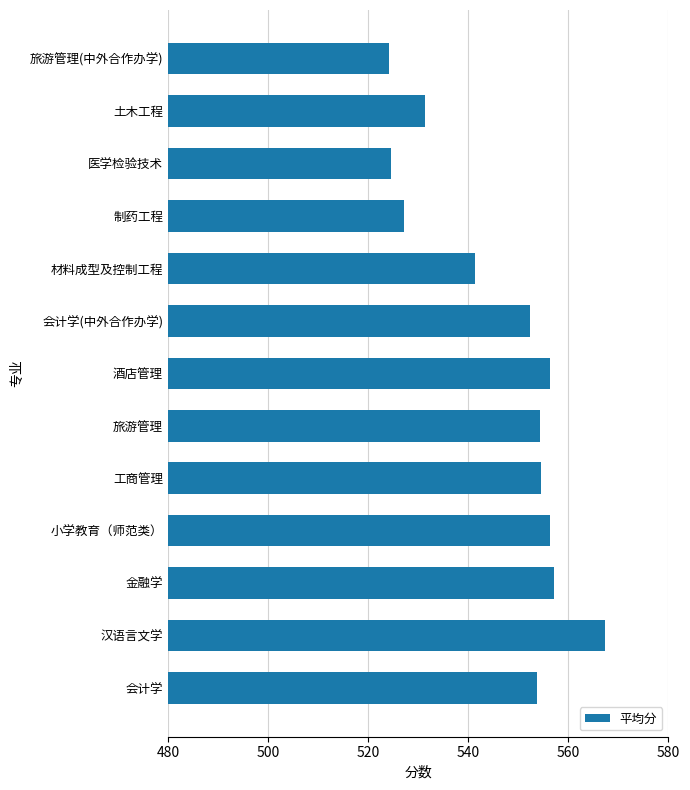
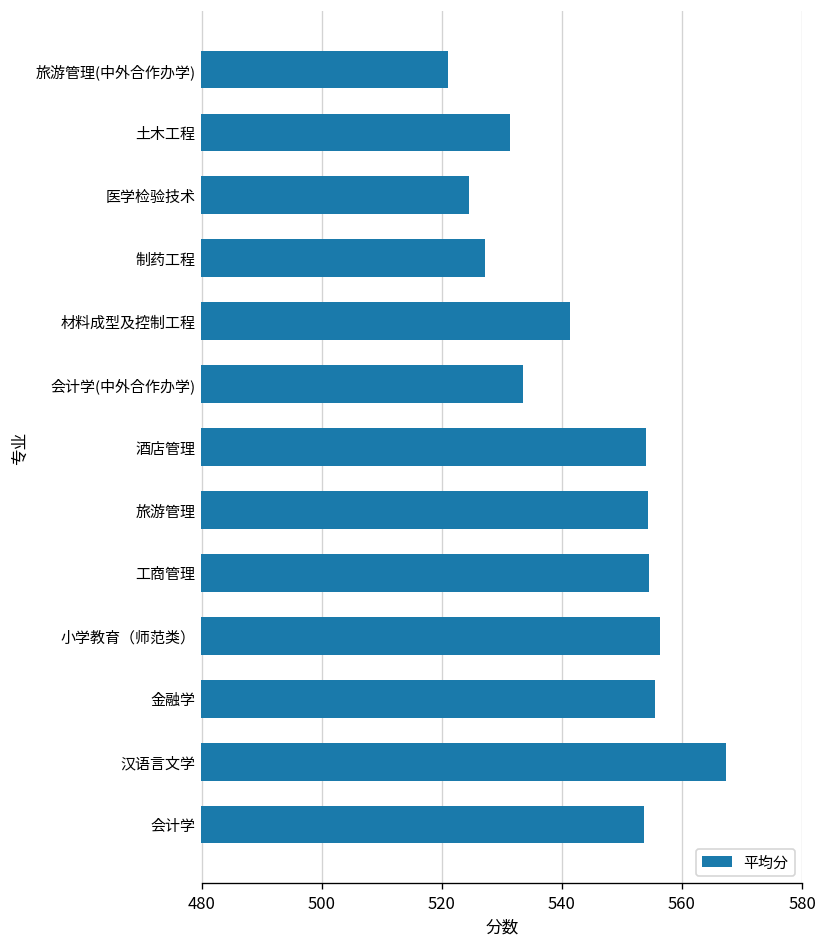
旅游管理(中外合作办学): 524 -> 521
会计学(中外合作办学): 552 -> 534
酒店管理: 556 -> 554
金融学: 557 -> 556
